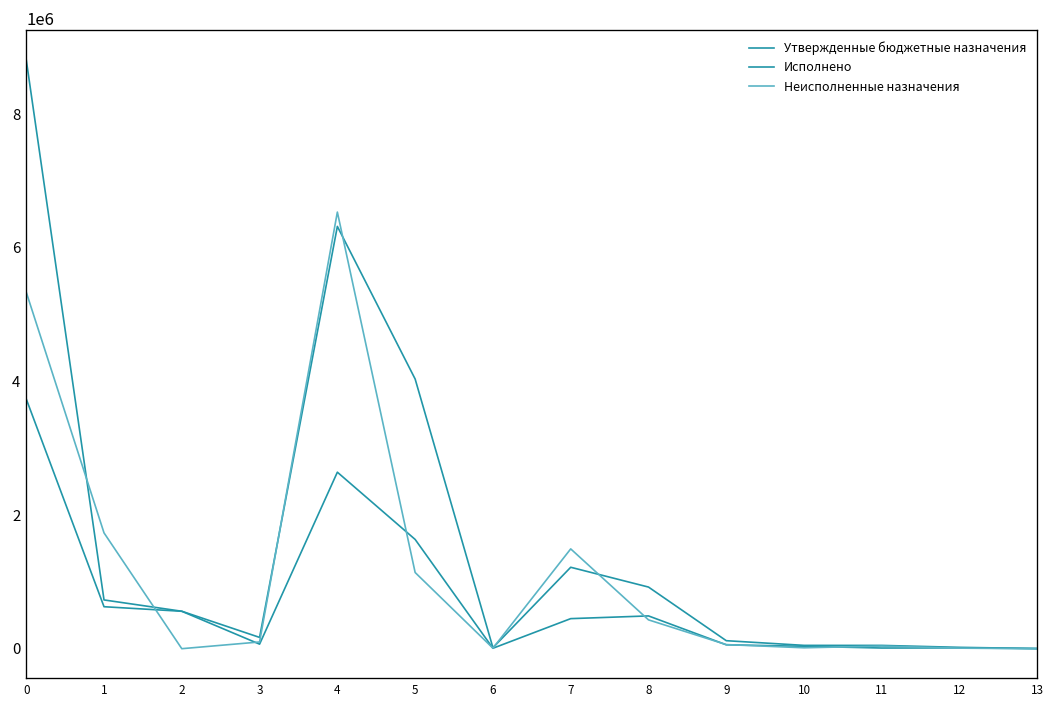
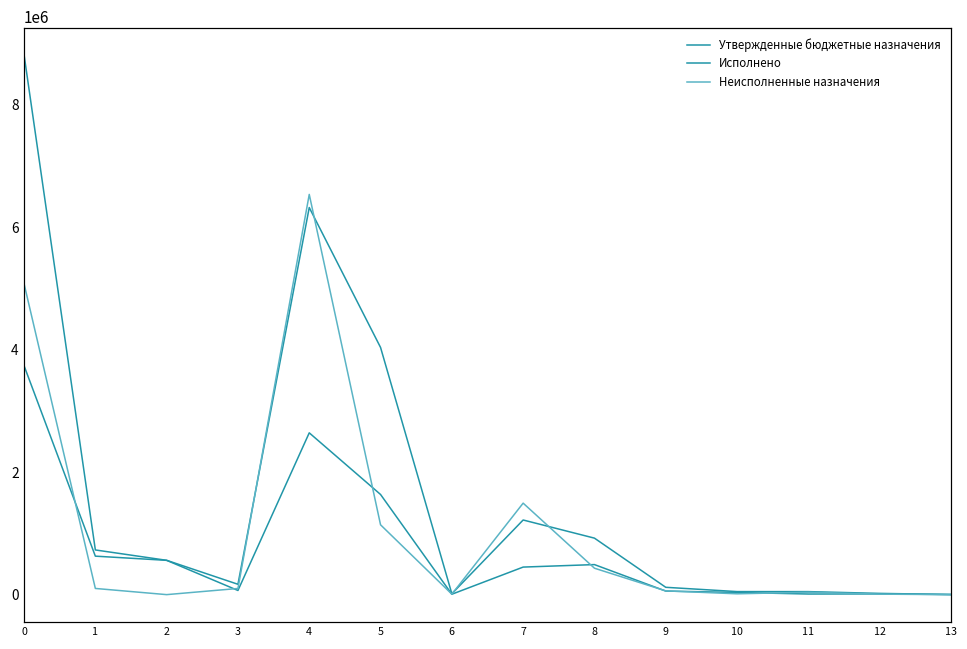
Неисполненные назначения, 0: 5300000 -> 5100000
Неисполненные назначения, 1: 1700000 -> 100000
